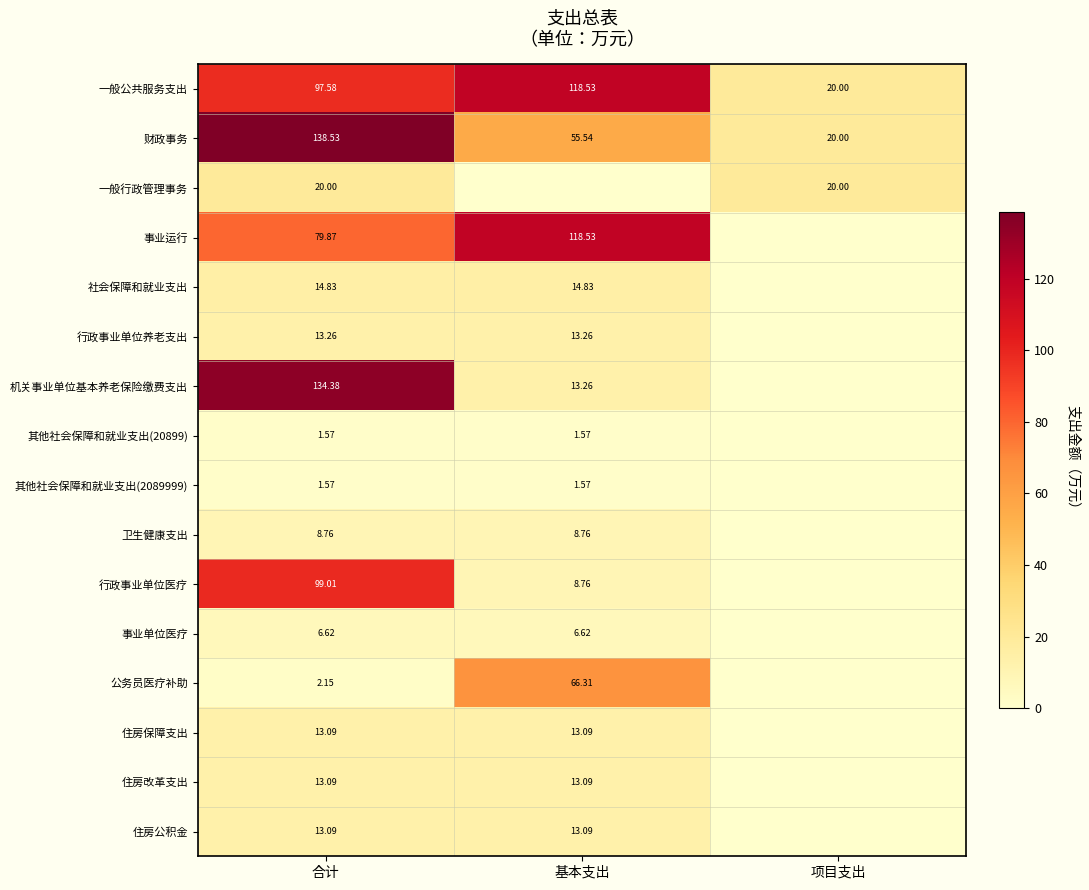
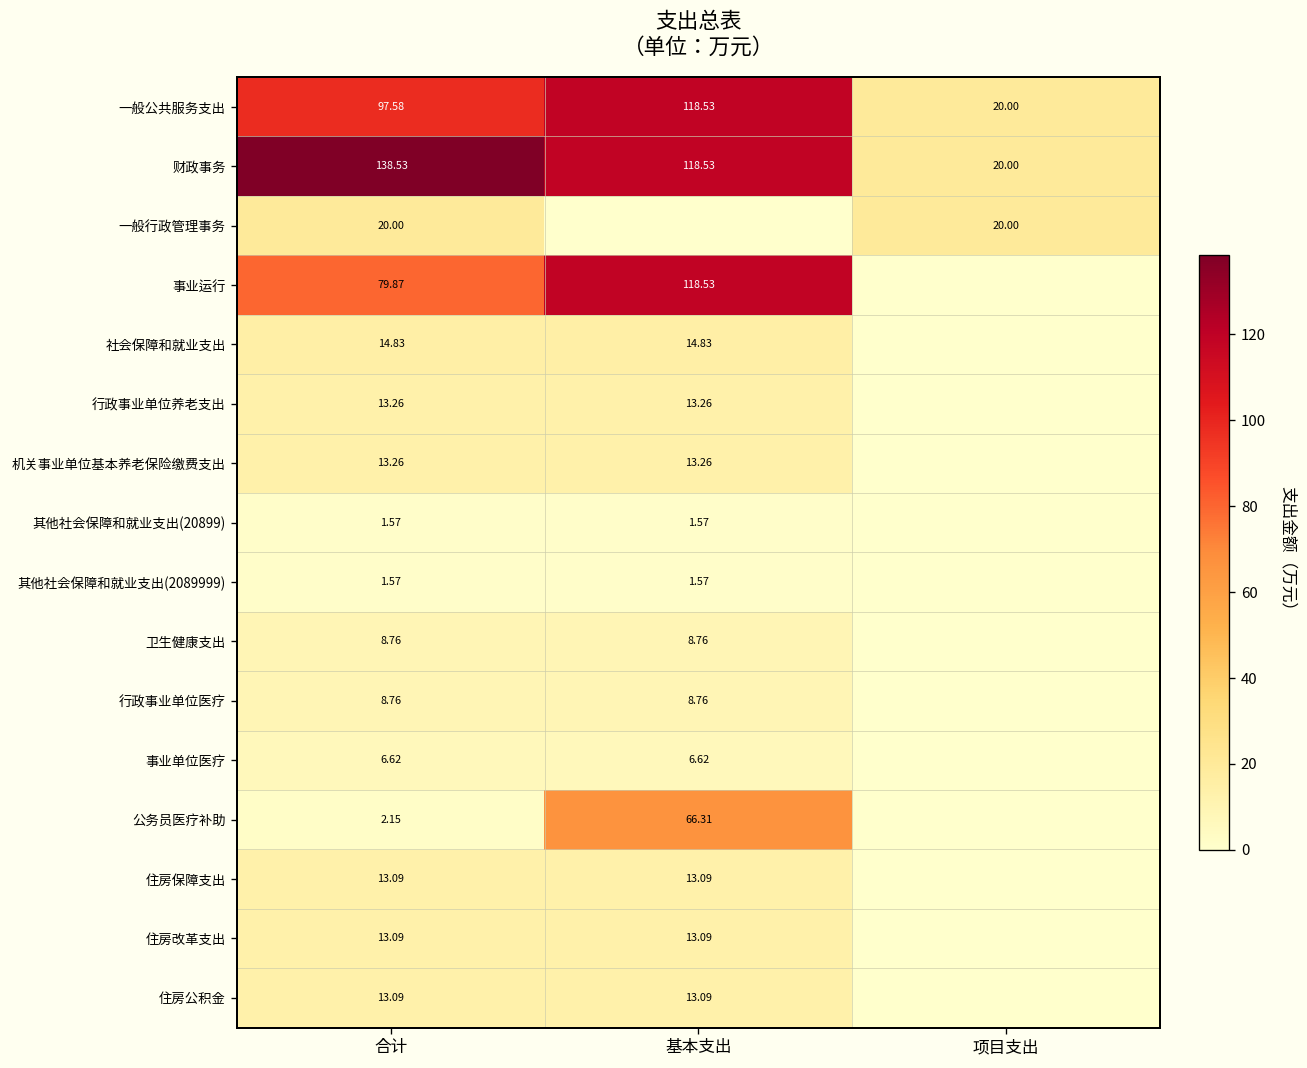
财政事务, 基本支出: 55.54 -> 118.53
机关事业单位基本养老保险缴费支出, 合计: 134.38 -> 13.26
行政事业单位医疗, 合计: 99.01 -> 8.76
